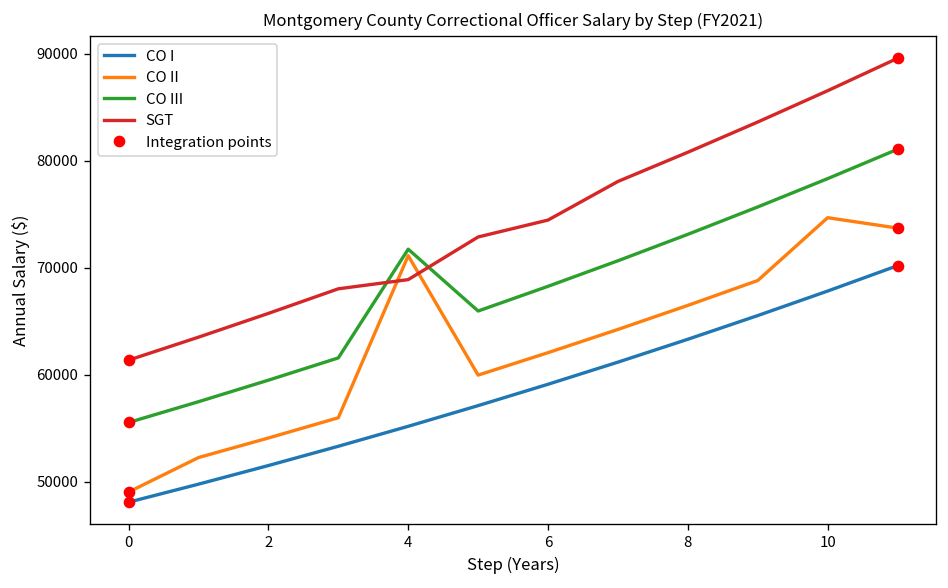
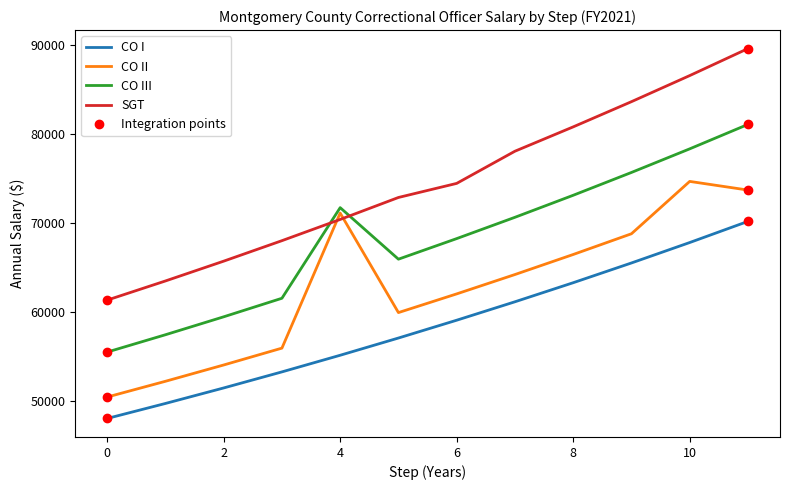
CO II, 0: 49000 -> 50000
SGT, 4: 69000 -> 70000
